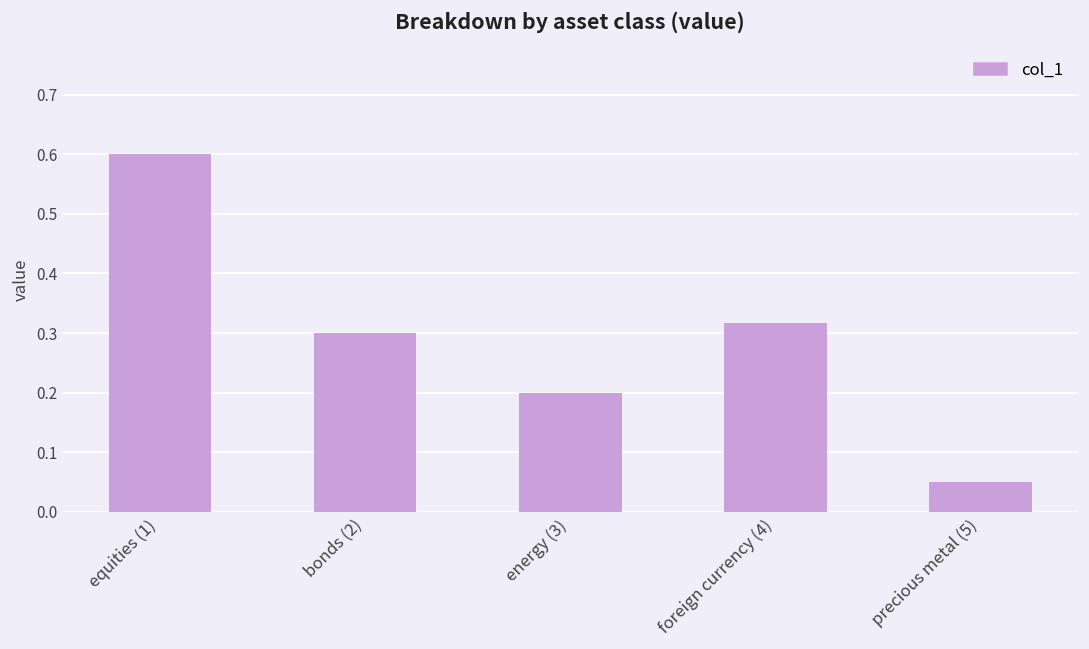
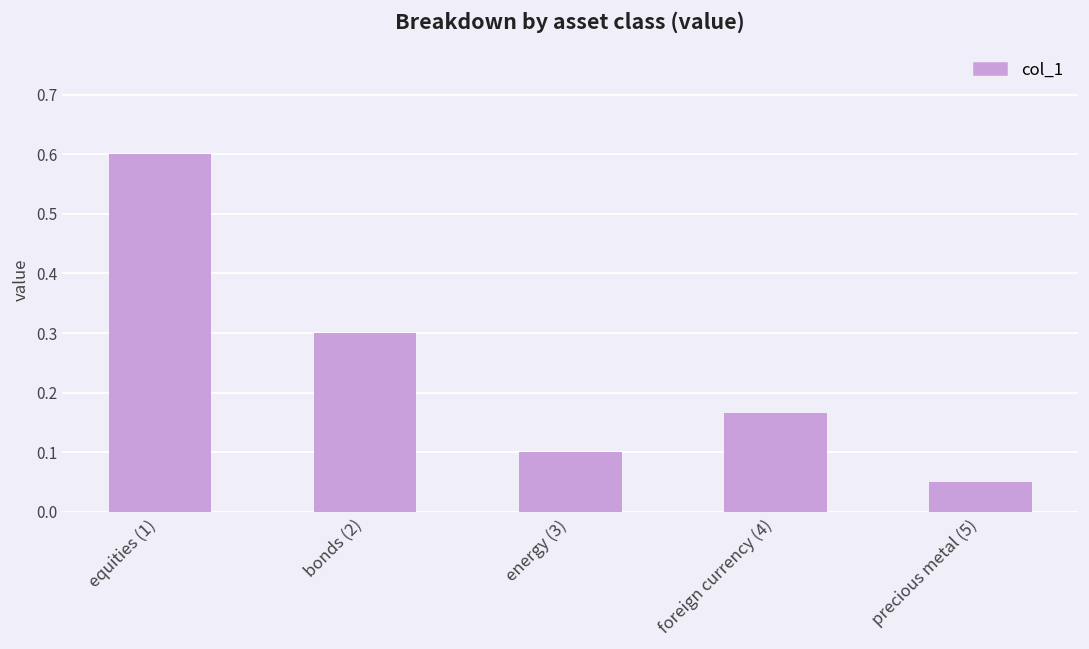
energy (3): 0.2 -> 0.1
foreign currency (4): 0.32 -> 0.17
